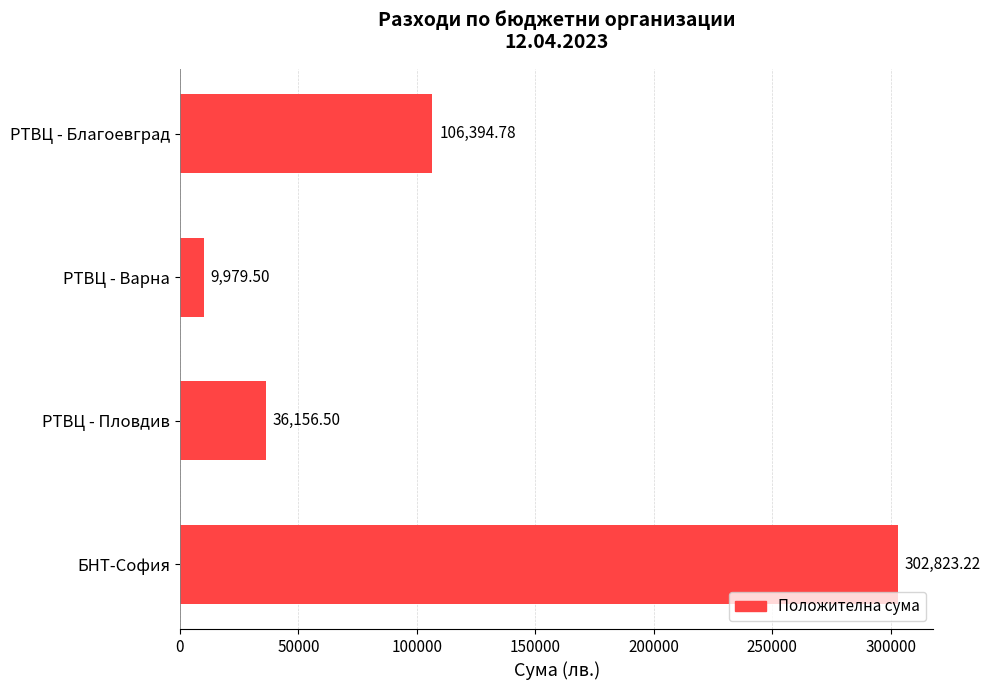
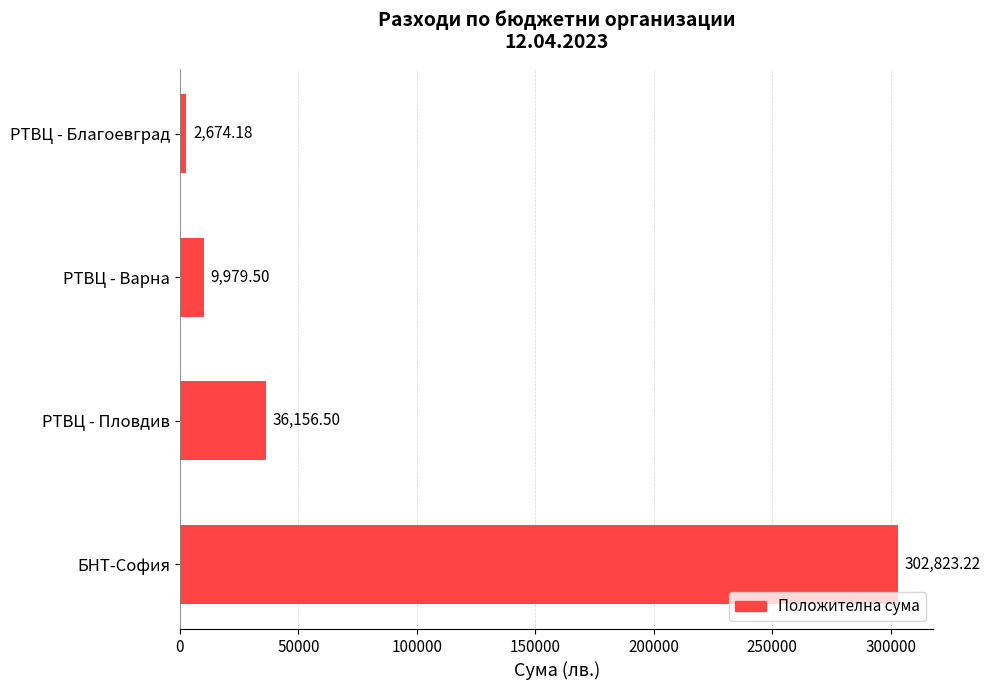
РТВЦ - Благоевград: 106,394.78 -> 2,674.18
